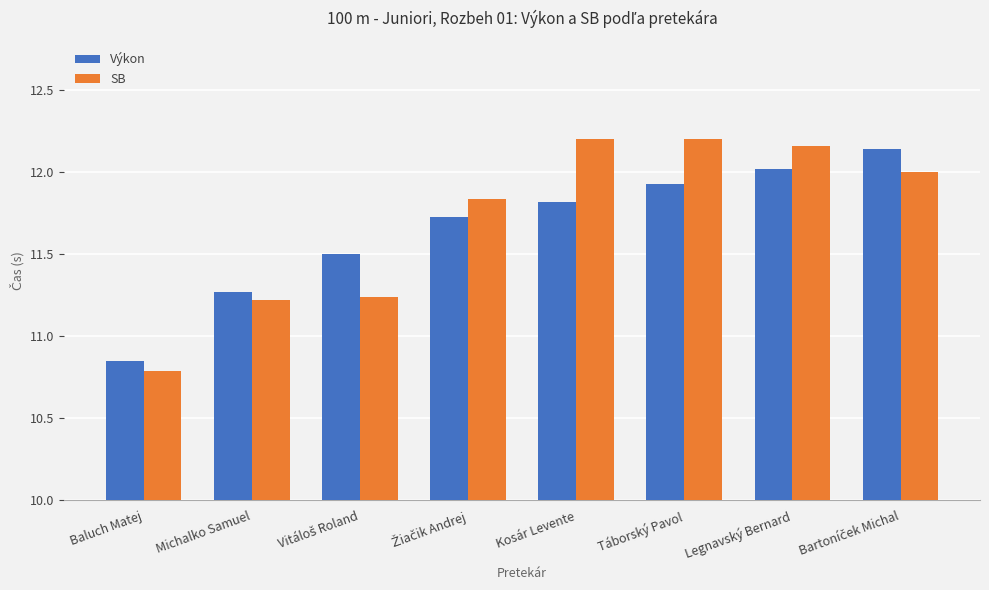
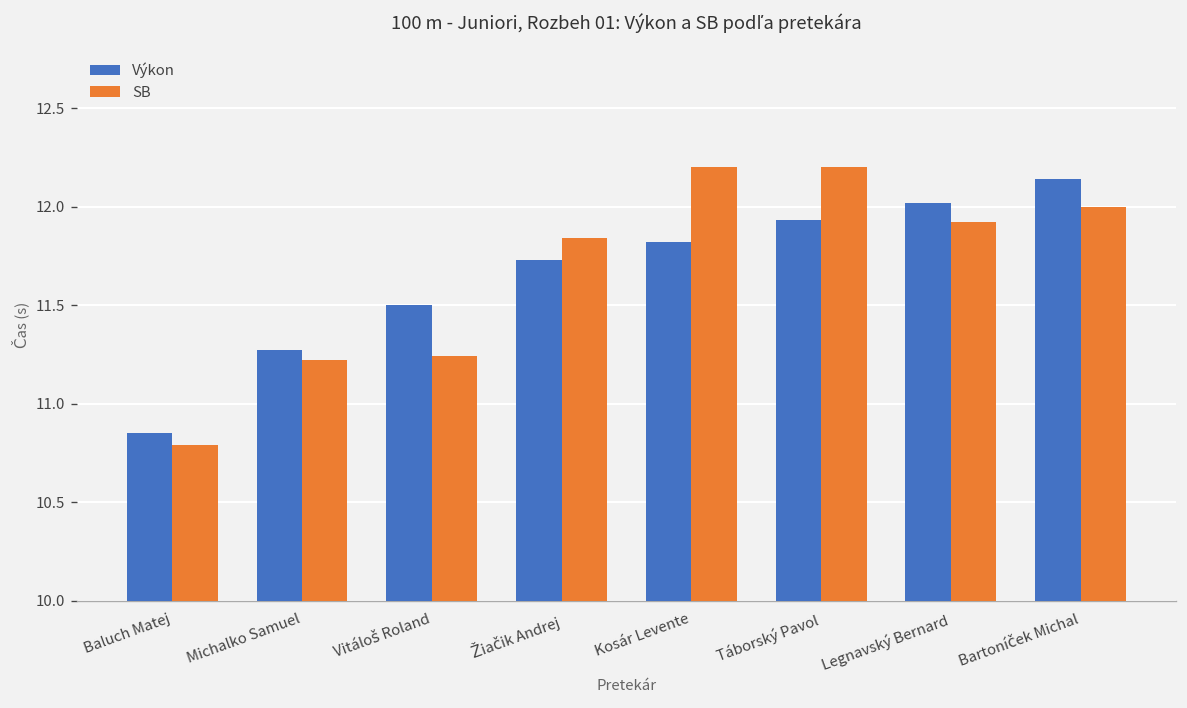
SB, Legnavský Bernard: 12.16 -> 11.92
